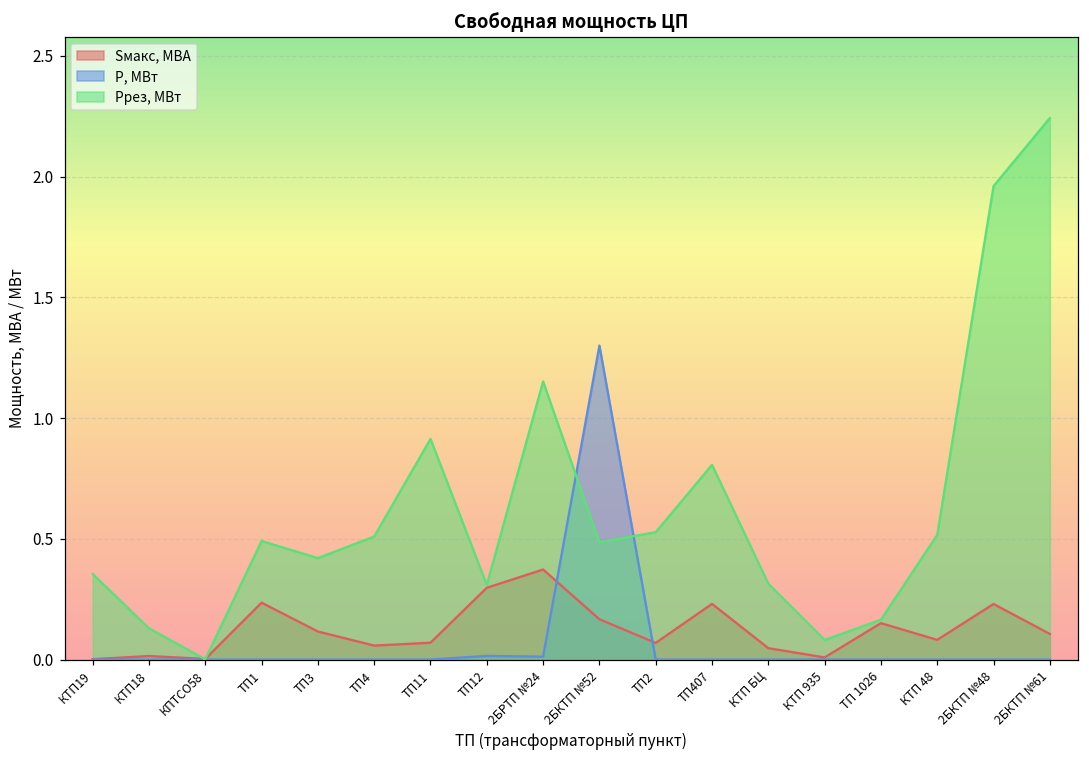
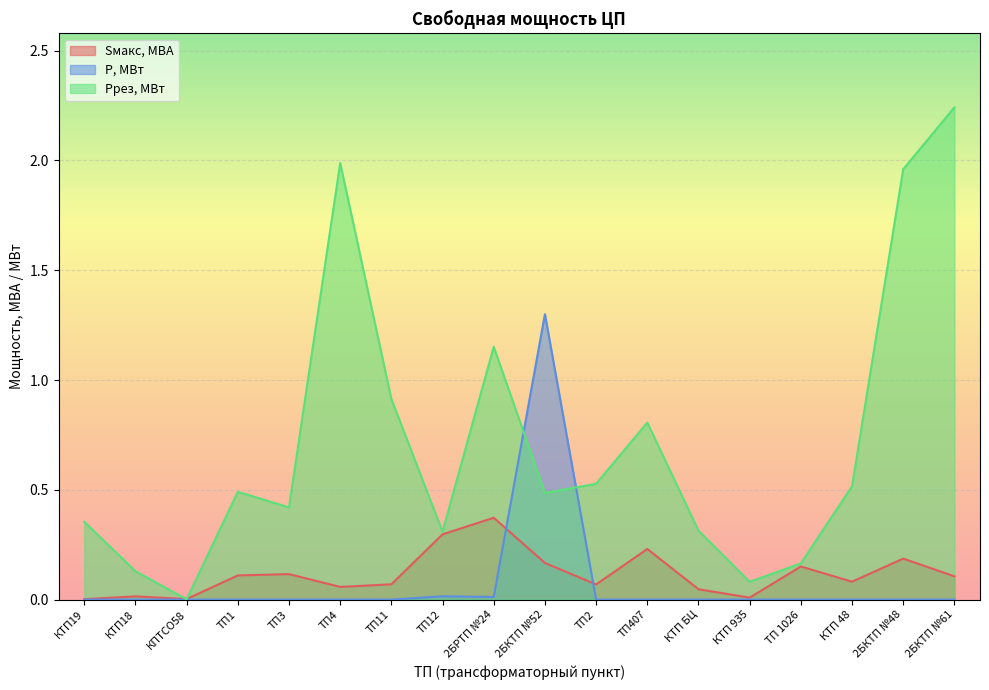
Sмакс, МВА, ТП1: 0.24 -> 0.11
Ррез, МВт, ТП4: 0.51 -> 1.99
Sмакс, МВА, 2БКТП №48: 0.23 -> 0.19
